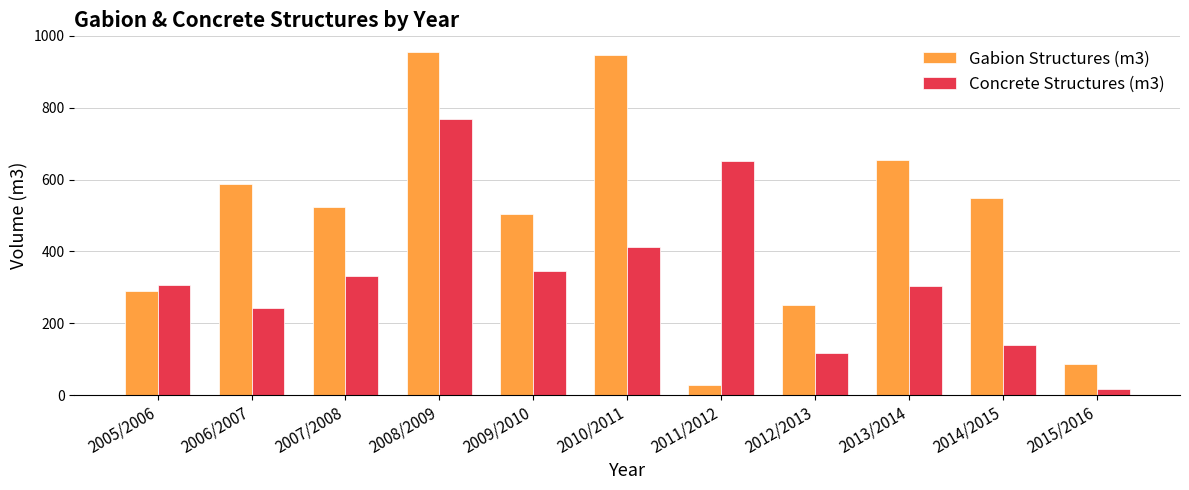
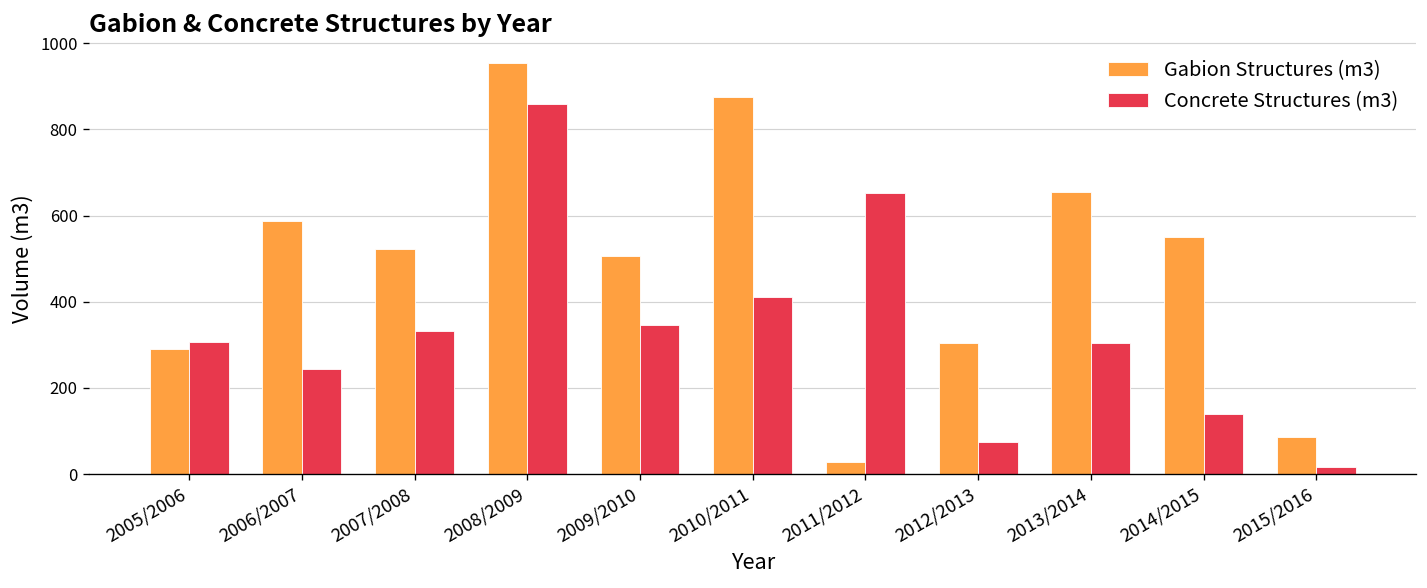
Concrete Structures (m3), 2008/2009: 770 -> 860
Gabion Structures (m3), 2010/2011: 950 -> 870
Gabion Structures (m3), 2012/2013: 250 -> 300
Concrete Structures (m3), 2012/2013: 120 -> 80
